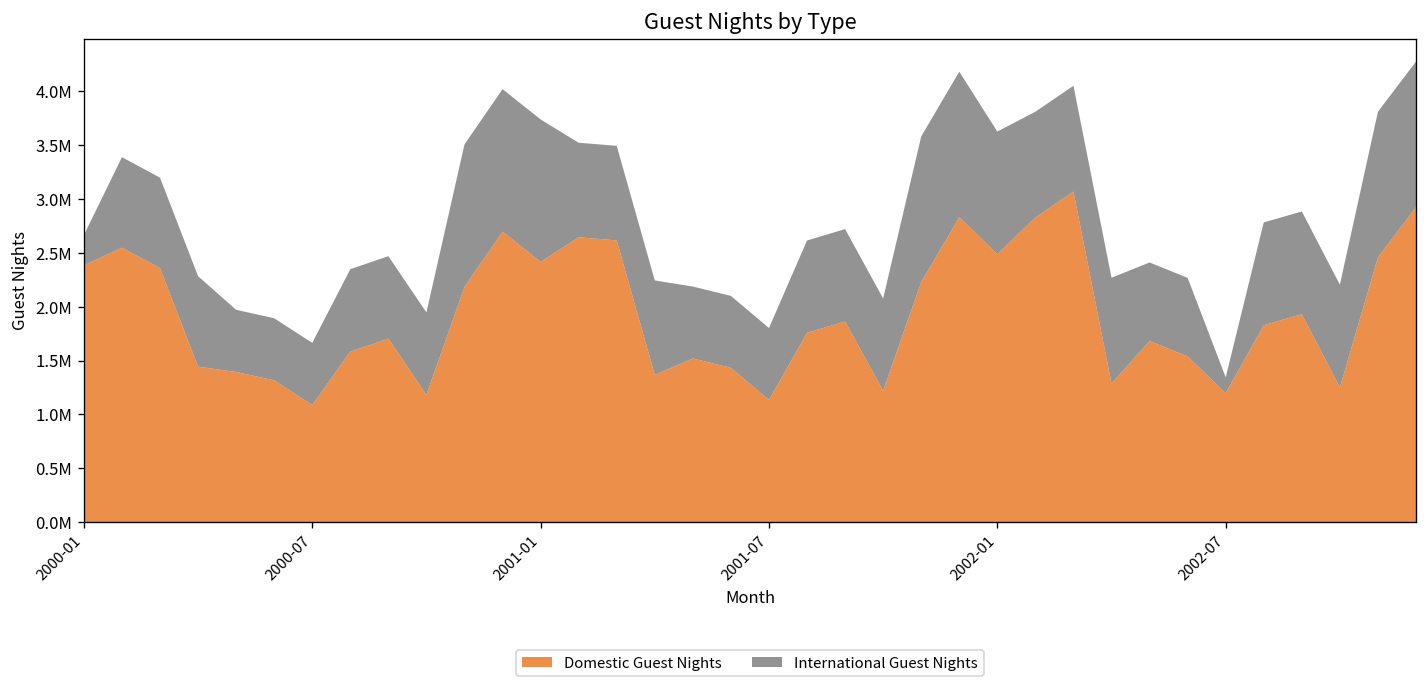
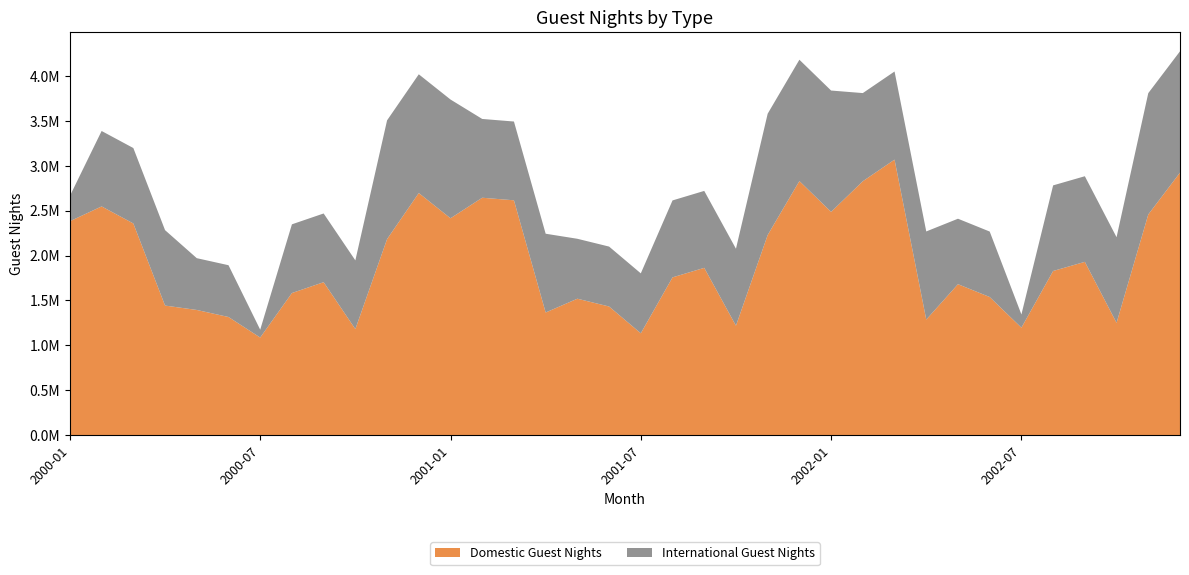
International Guest Nights, 2000-07: 600000 -> 100000
International Guest Nights, 2002-01: 1100000 -> 1400000
